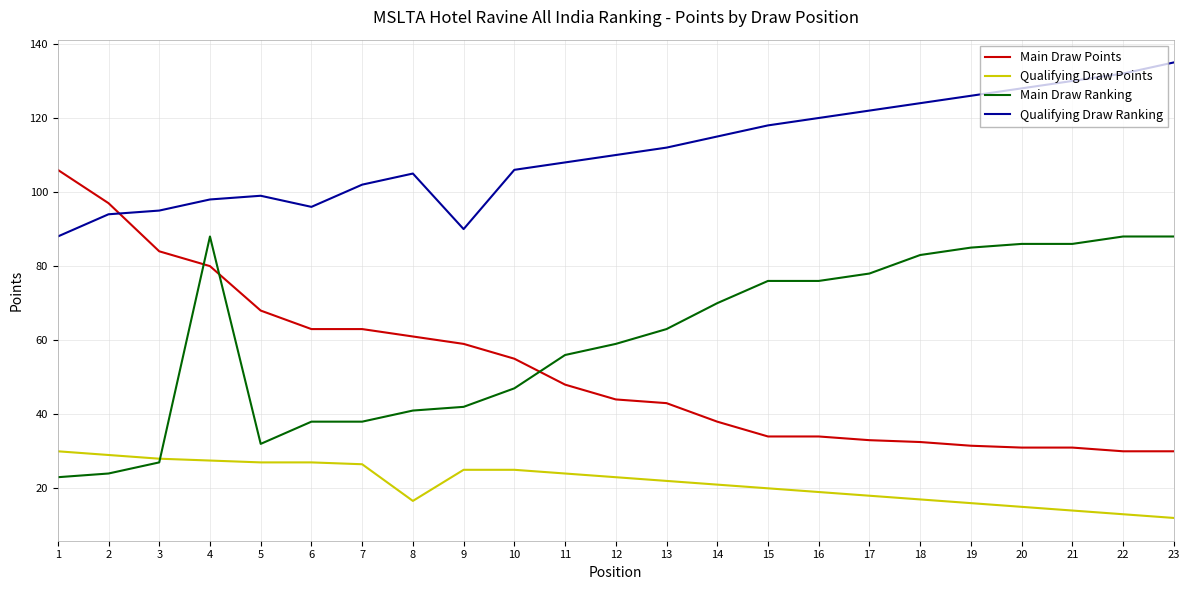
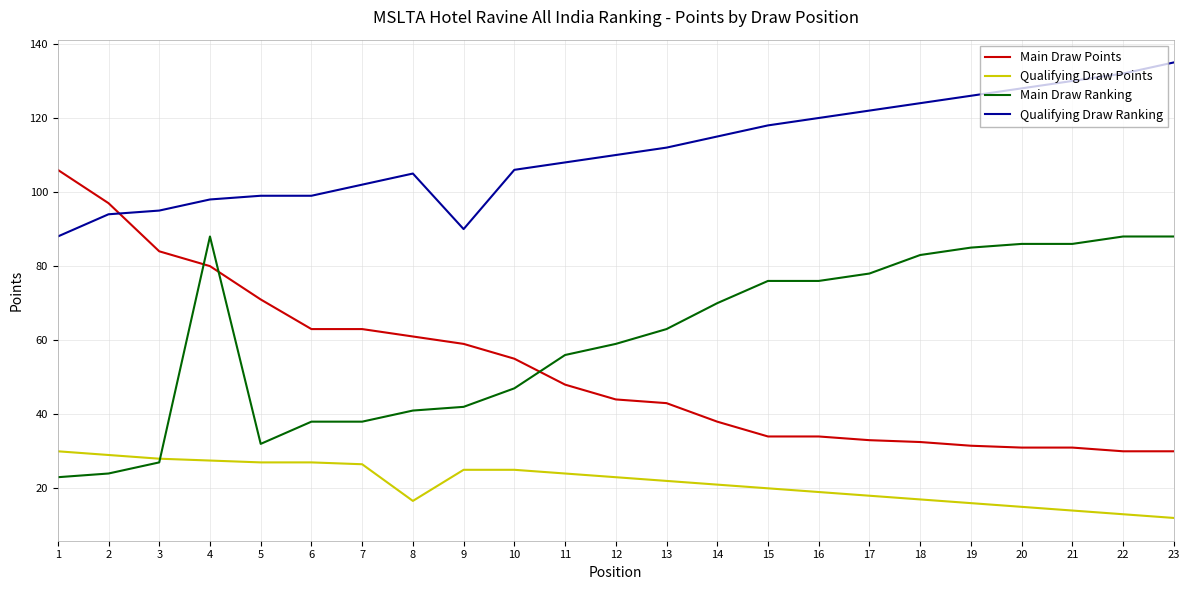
Main Draw Points, 5: 68 -> 71
Qualifying Draw Ranking, 6: 96 -> 99
